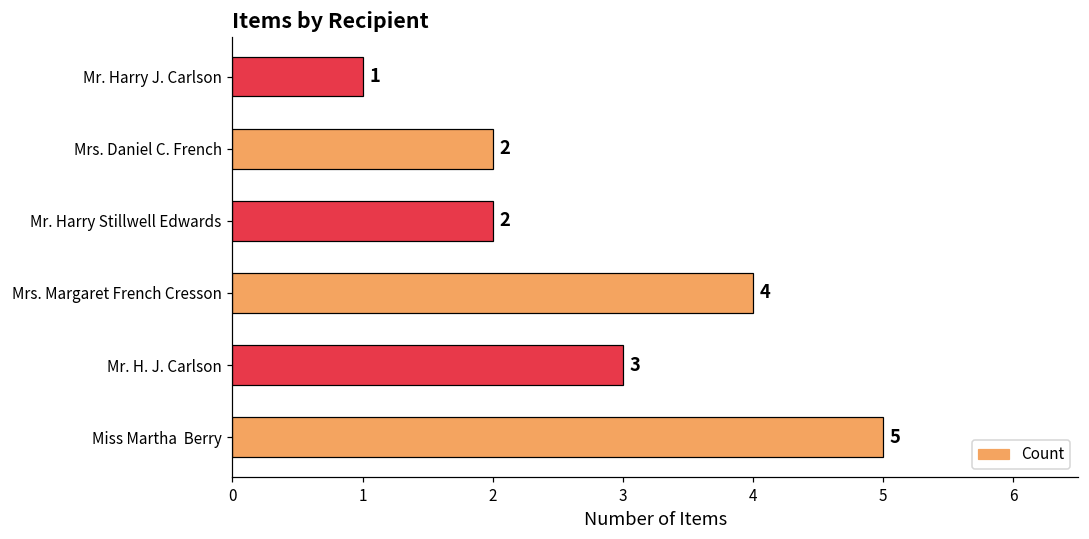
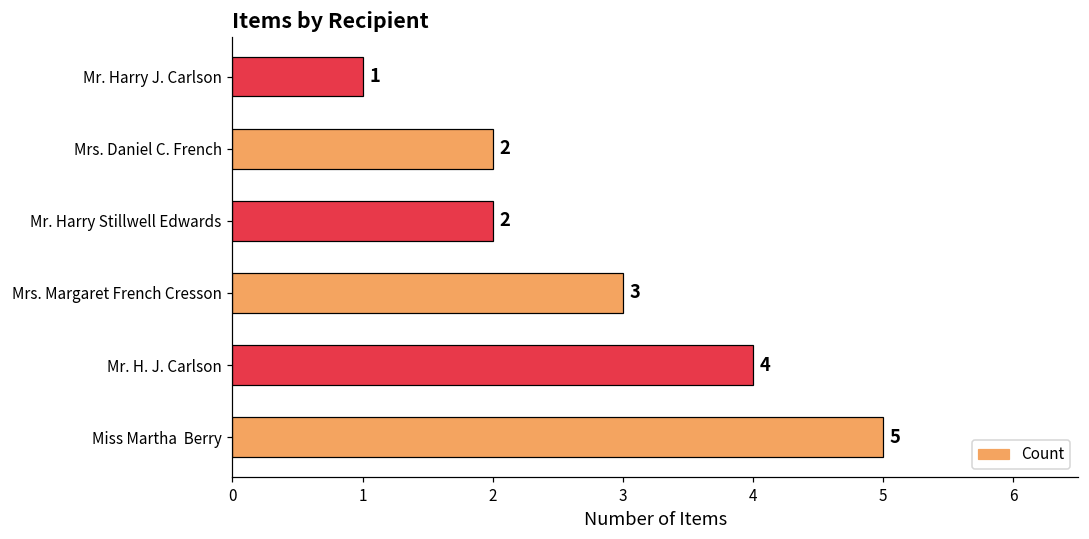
Mrs. Margaret French Cresson: 4 -> 3
Mr. H. J. Carlson: 3 -> 4
